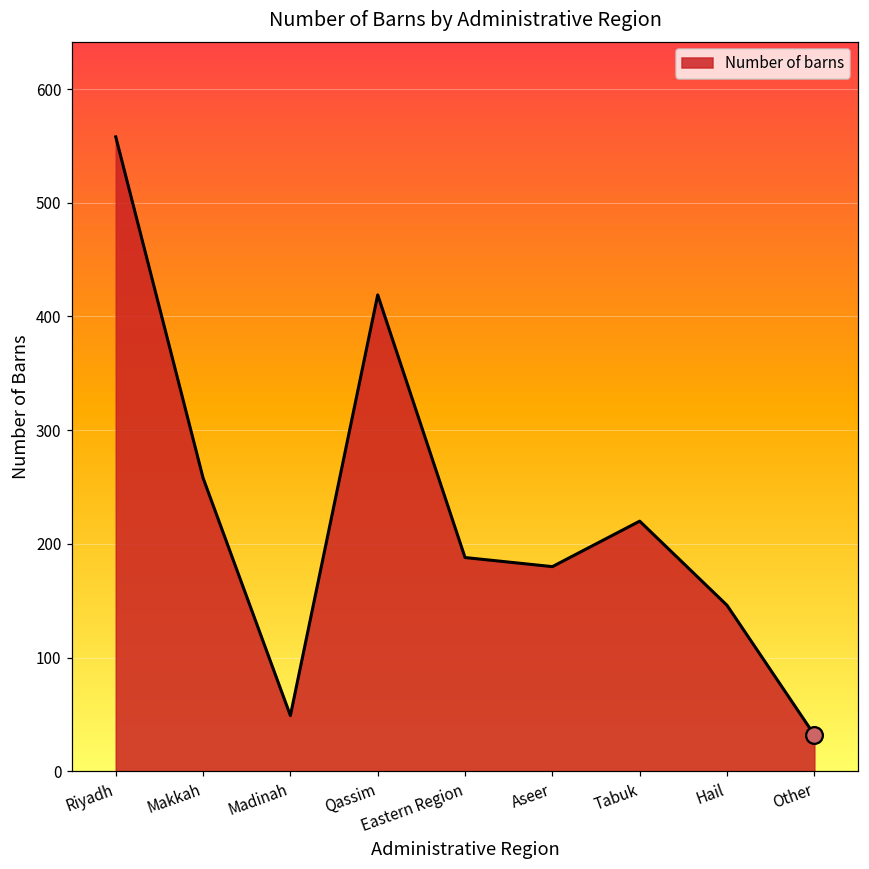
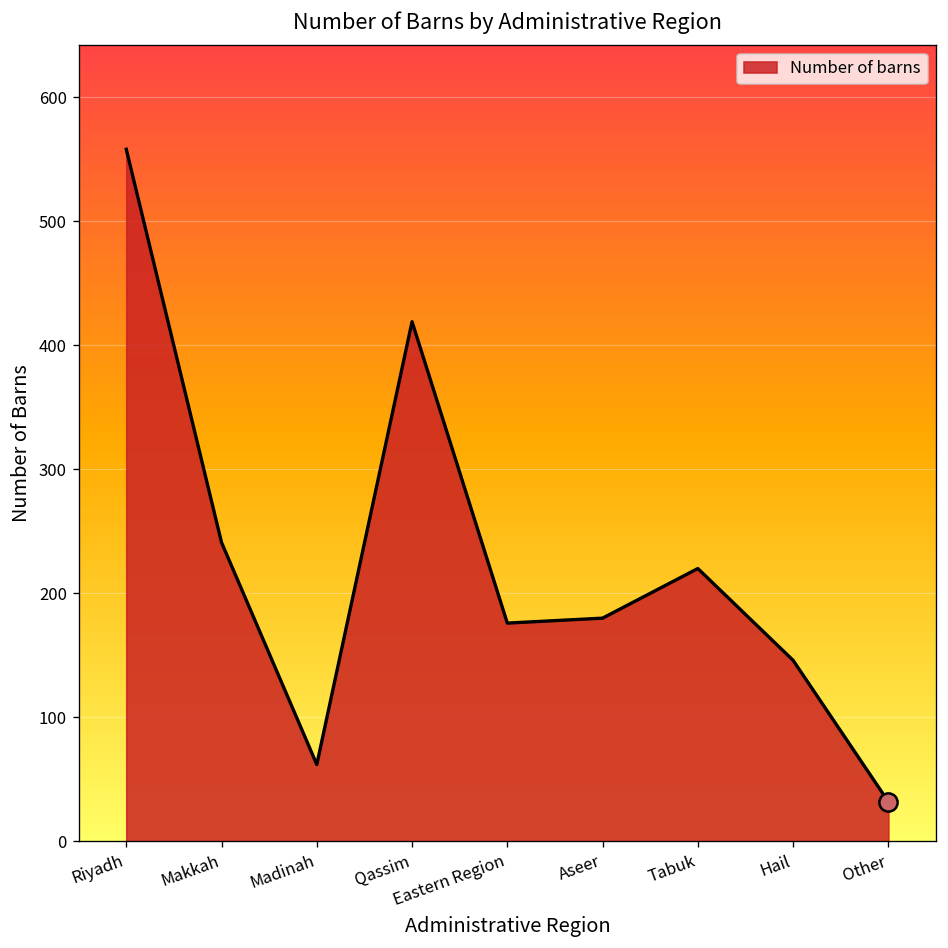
Number of barns, Makkah: 258 -> 241
Number of barns, Madinah: 49 -> 62
Number of barns, Eastern Region: 188 -> 176
